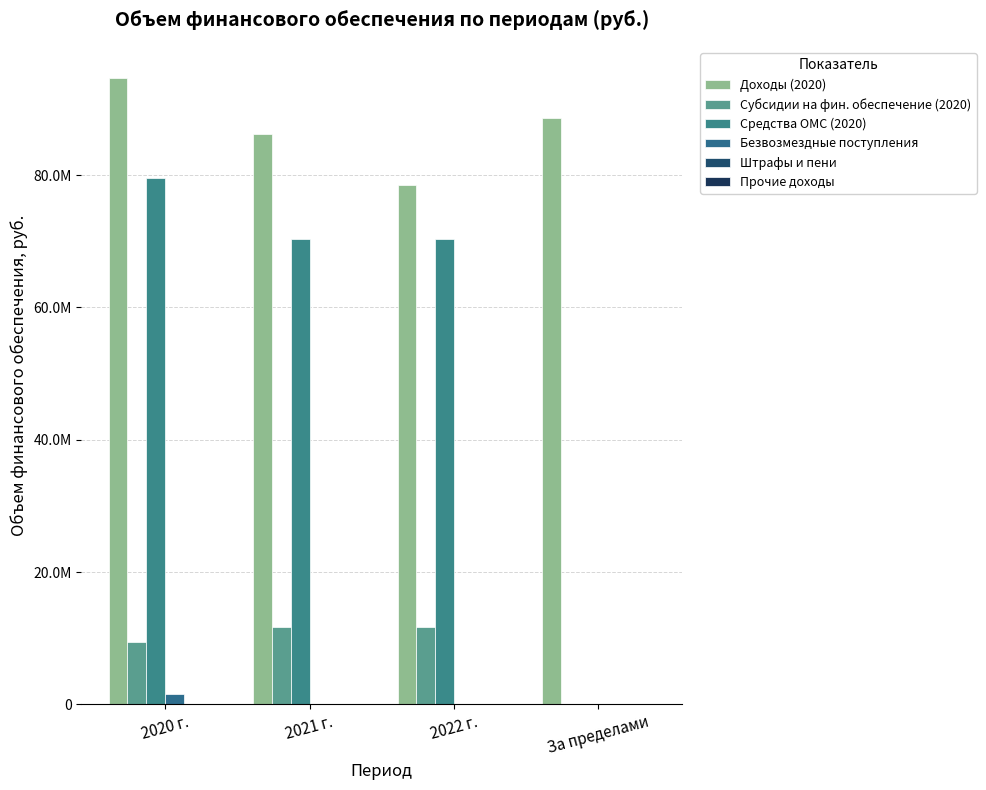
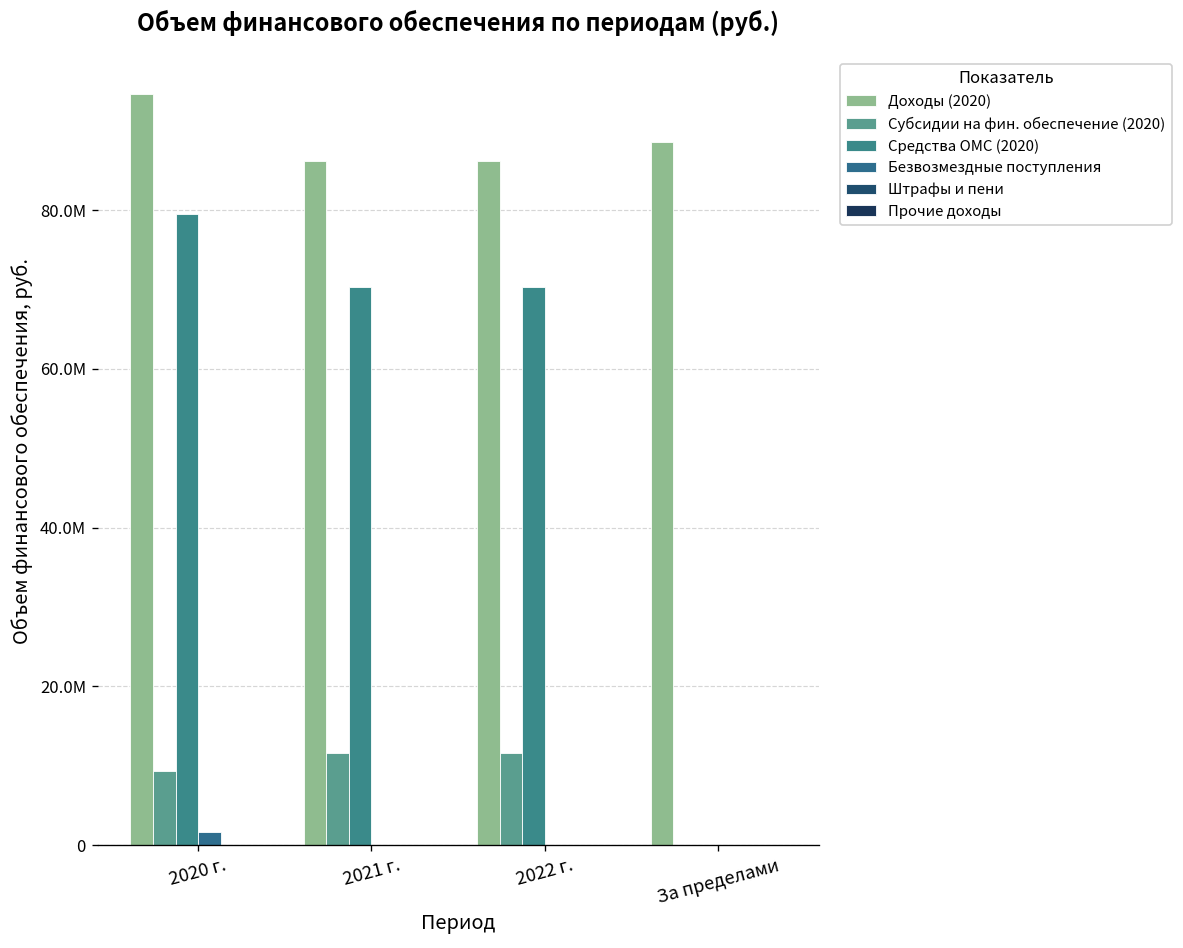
Доходы (2020), 2022 г.: 78000000 -> 86000000
